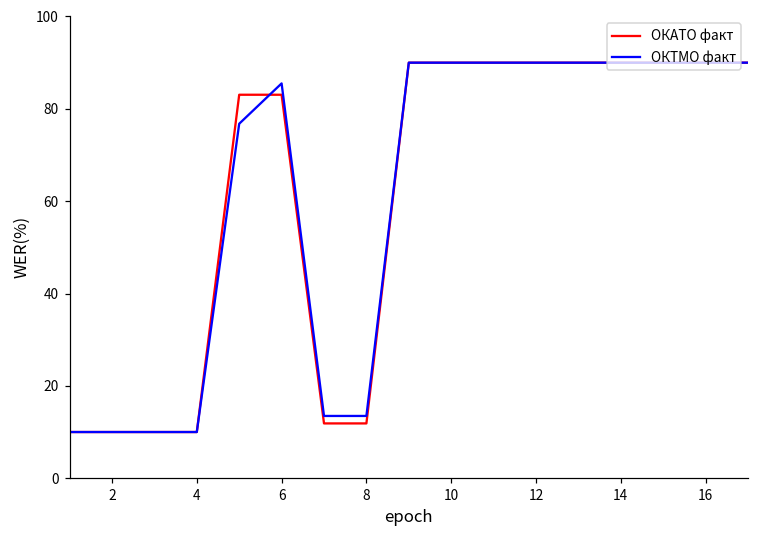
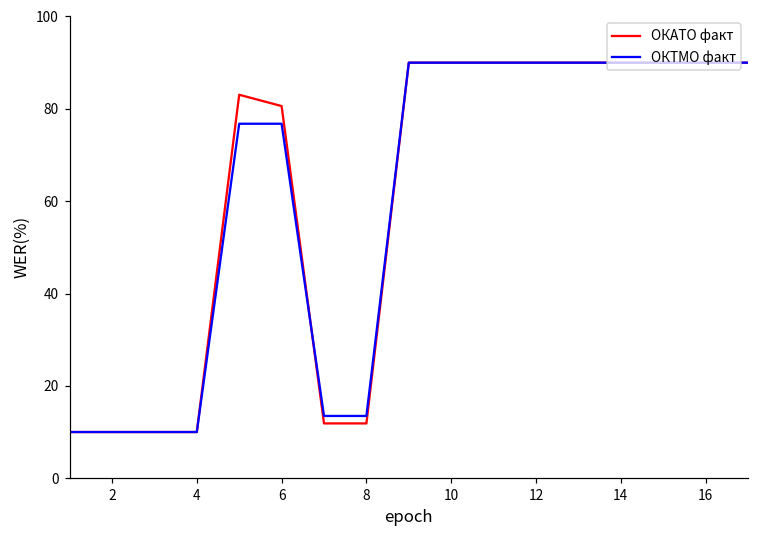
ОКАТО факт, 6: 83 -> 81
ОКТМО факт, 6: 86 -> 77
